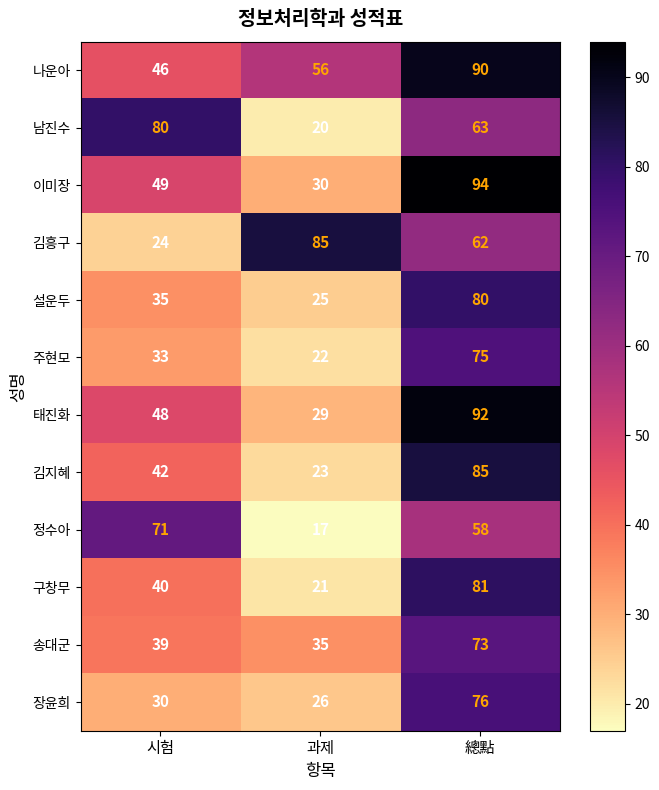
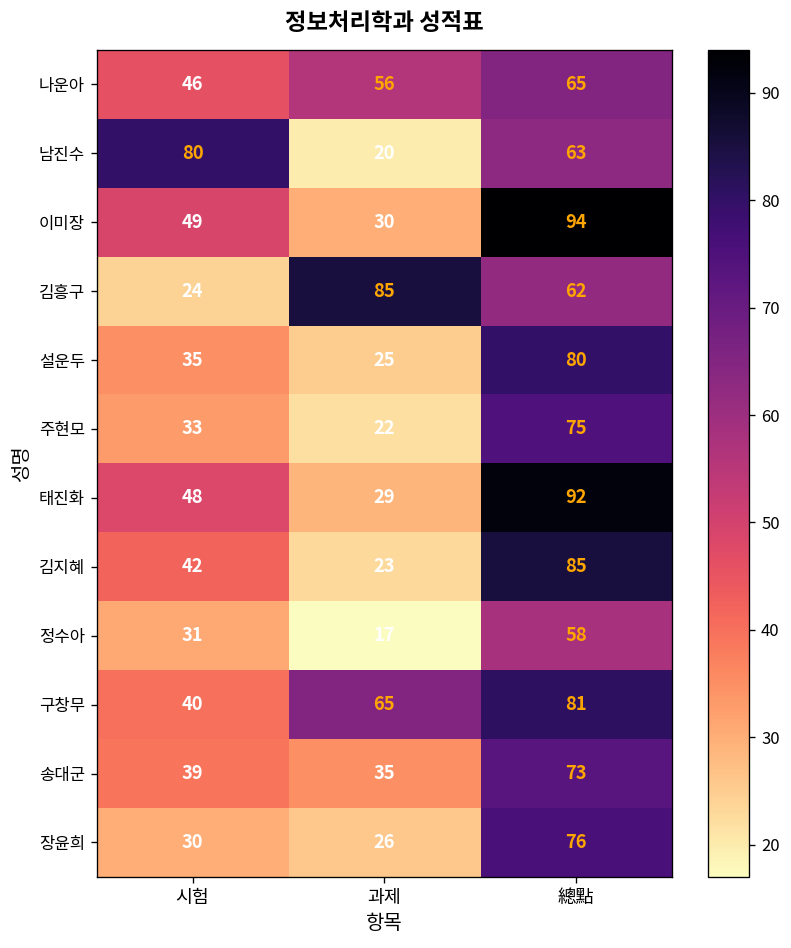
나운아, 總點: 90 -> 65
정수아, 시험: 71 -> 31
구창무, 과제: 21 -> 65
